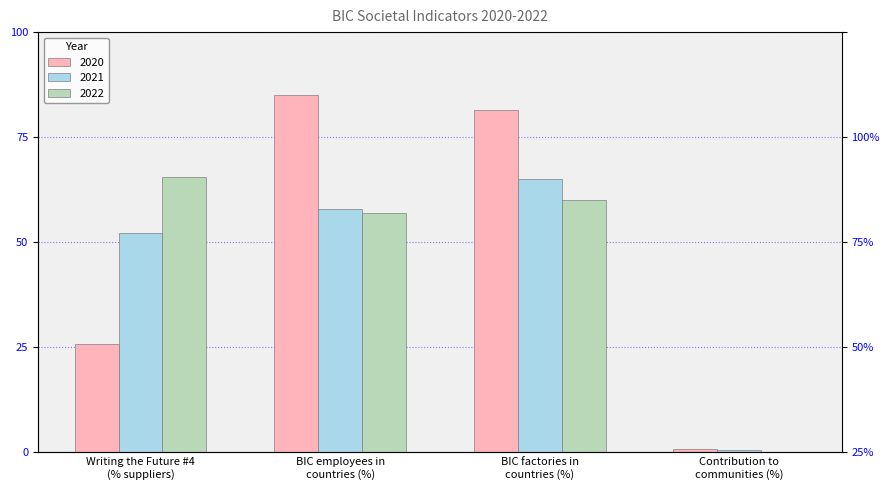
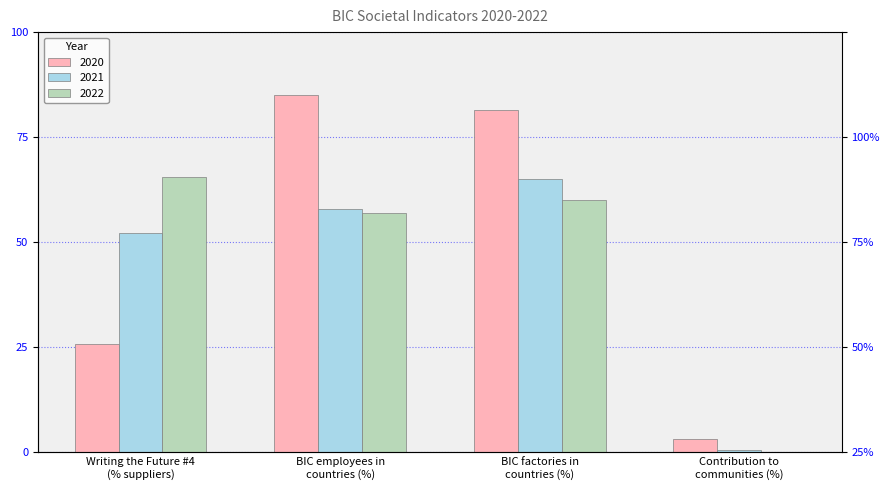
2020, Contribution to communities (%): 1 -> 3
